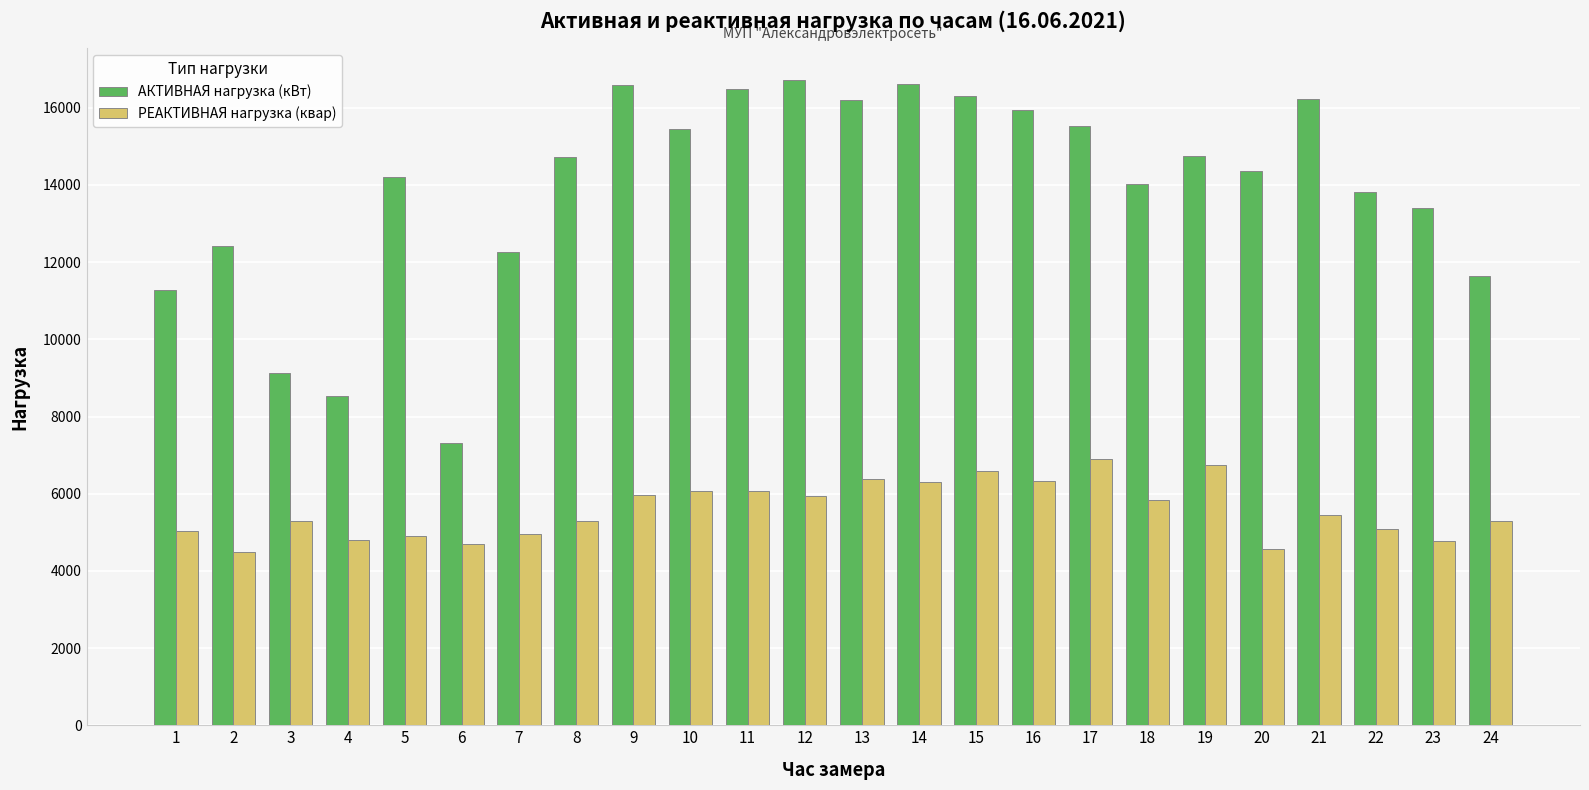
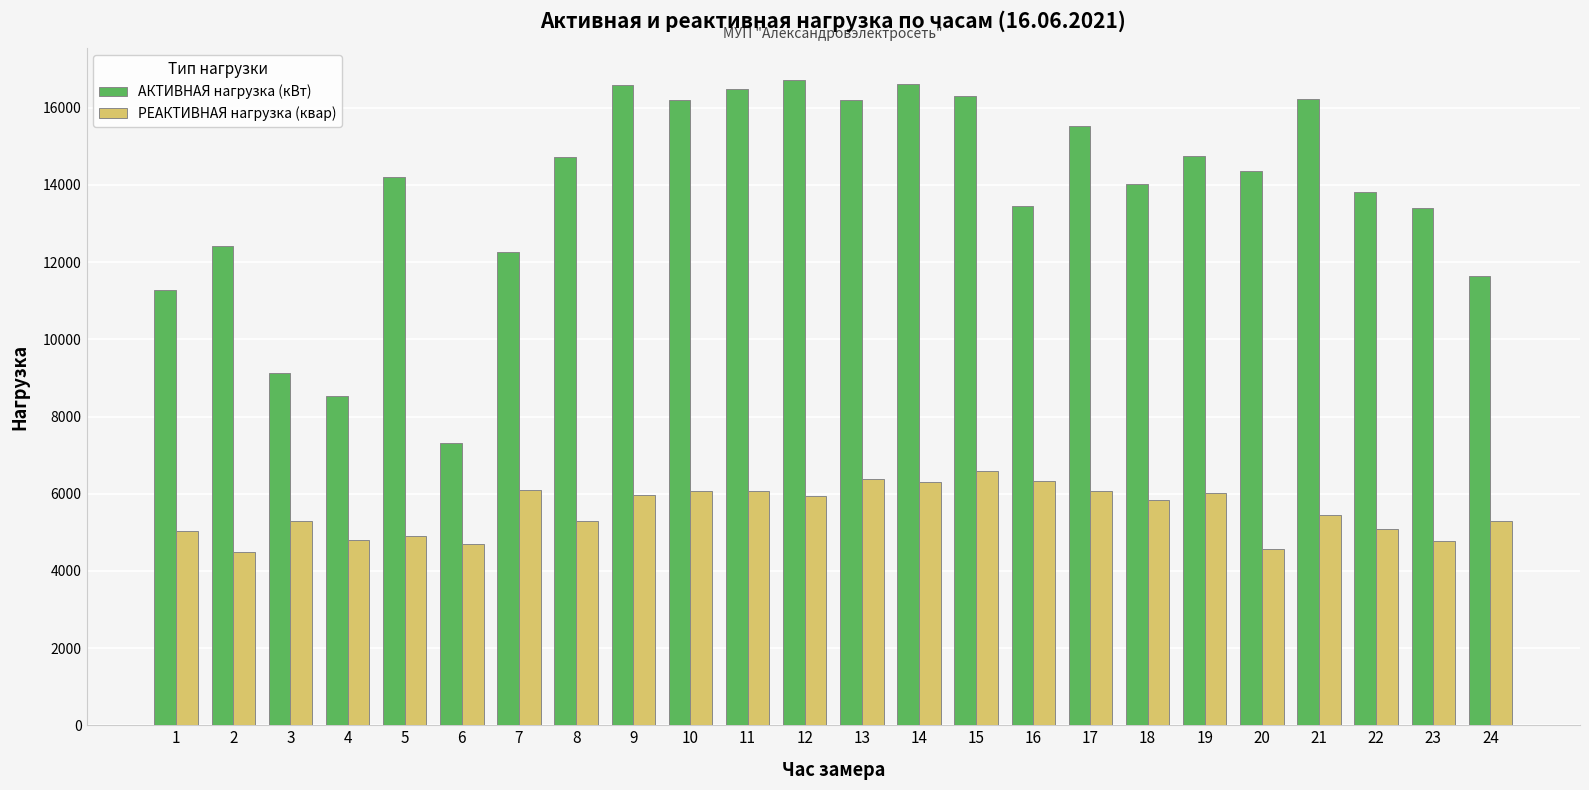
РЕАКТИВНАЯ нагрузка (квар), 7: 5000 -> 6100
АКТИВНАЯ нагрузка (кВт), 10: 15500 -> 16200
АКТИВНАЯ нагрузка (кВт), 16: 15900 -> 13400
РЕАКТИВНАЯ нагрузка (квар), 17: 6900 -> 6100
РЕАКТИВНАЯ нагрузка (квар), 19: 6700 -> 6000
